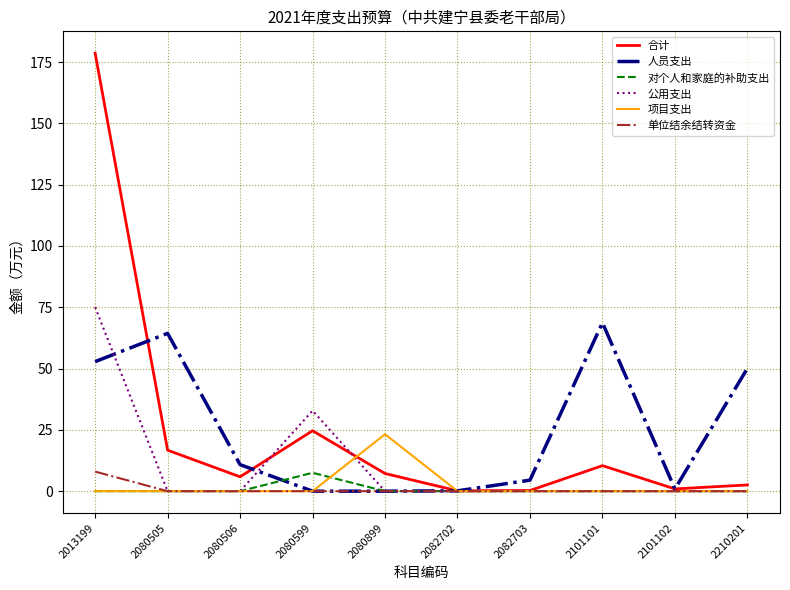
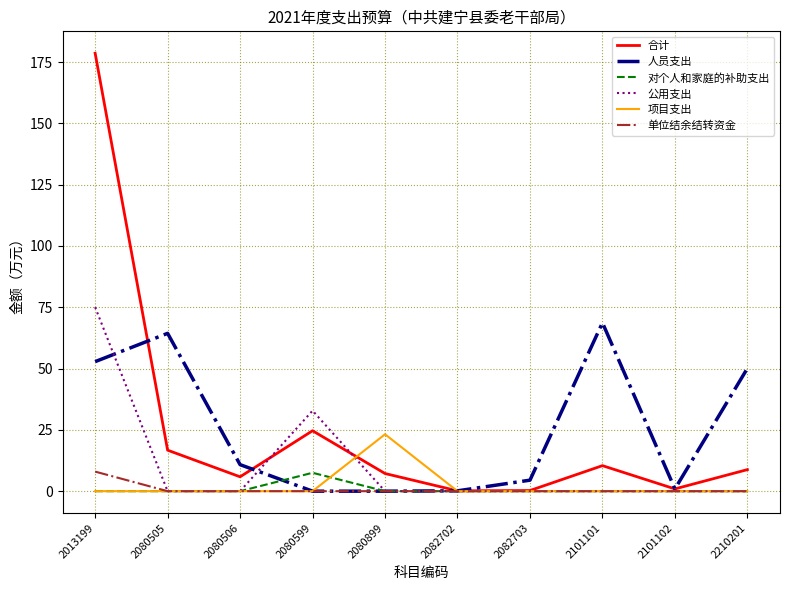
合计, 2210201: 3 -> 9
